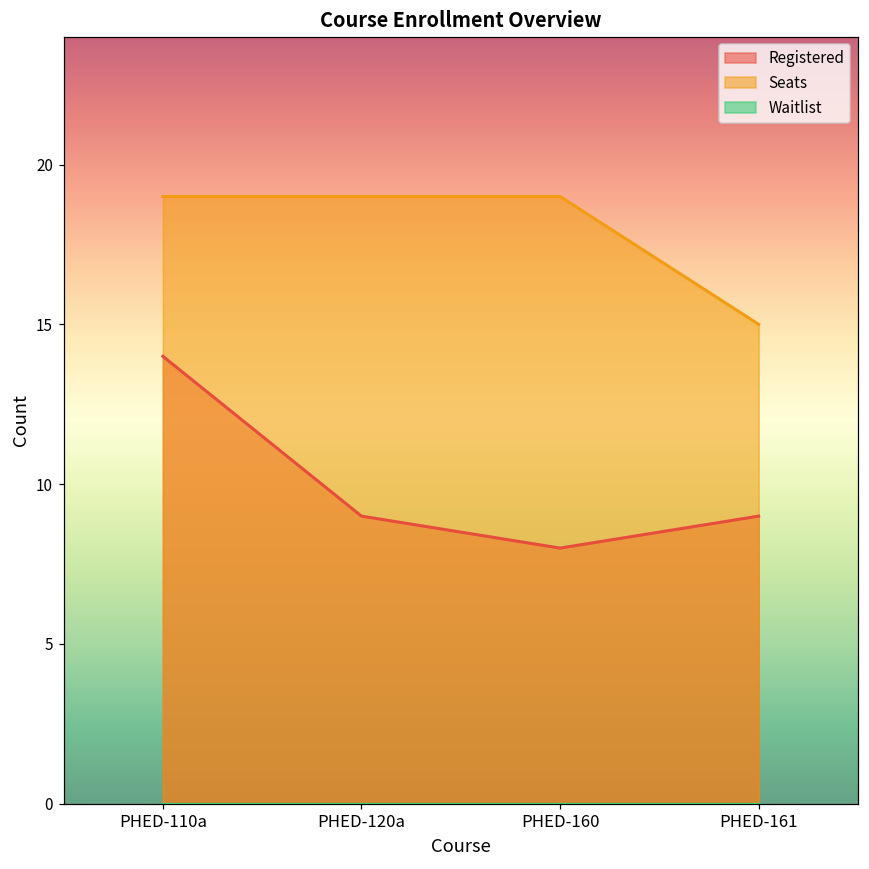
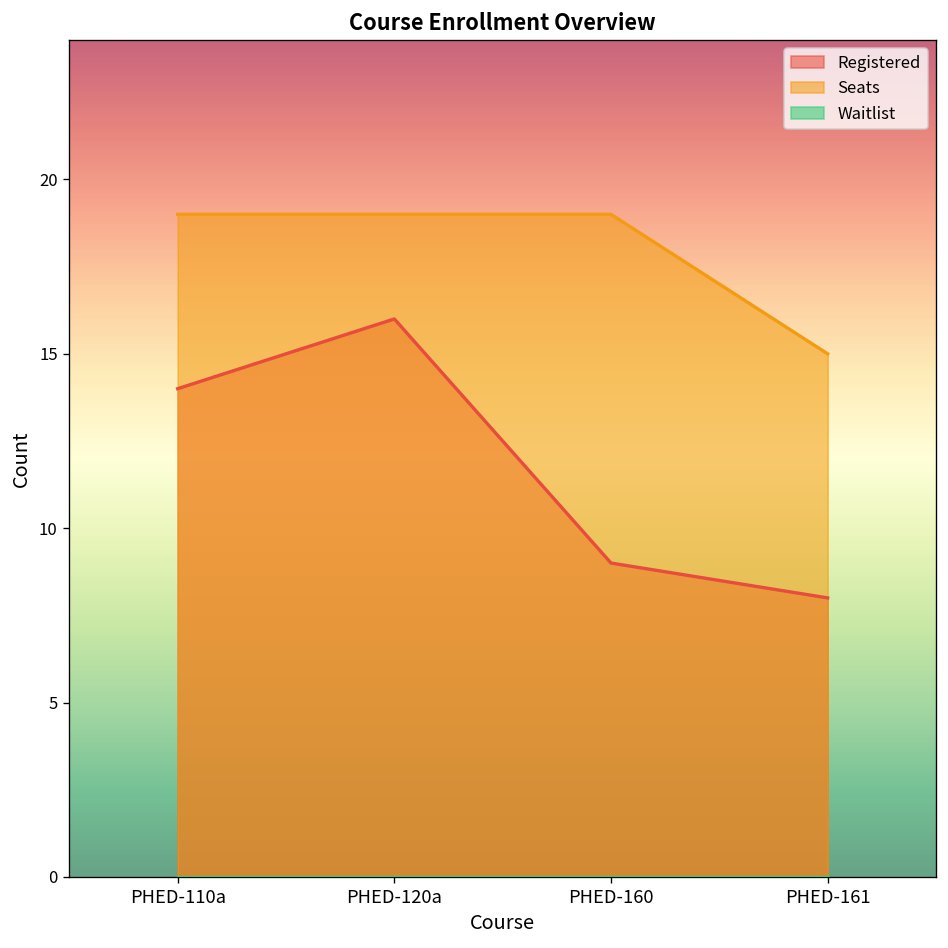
Registered, PHED-120a: 9 -> 16
Registered, PHED-160: 8 -> 9
Registered, PHED-161: 9 -> 8
